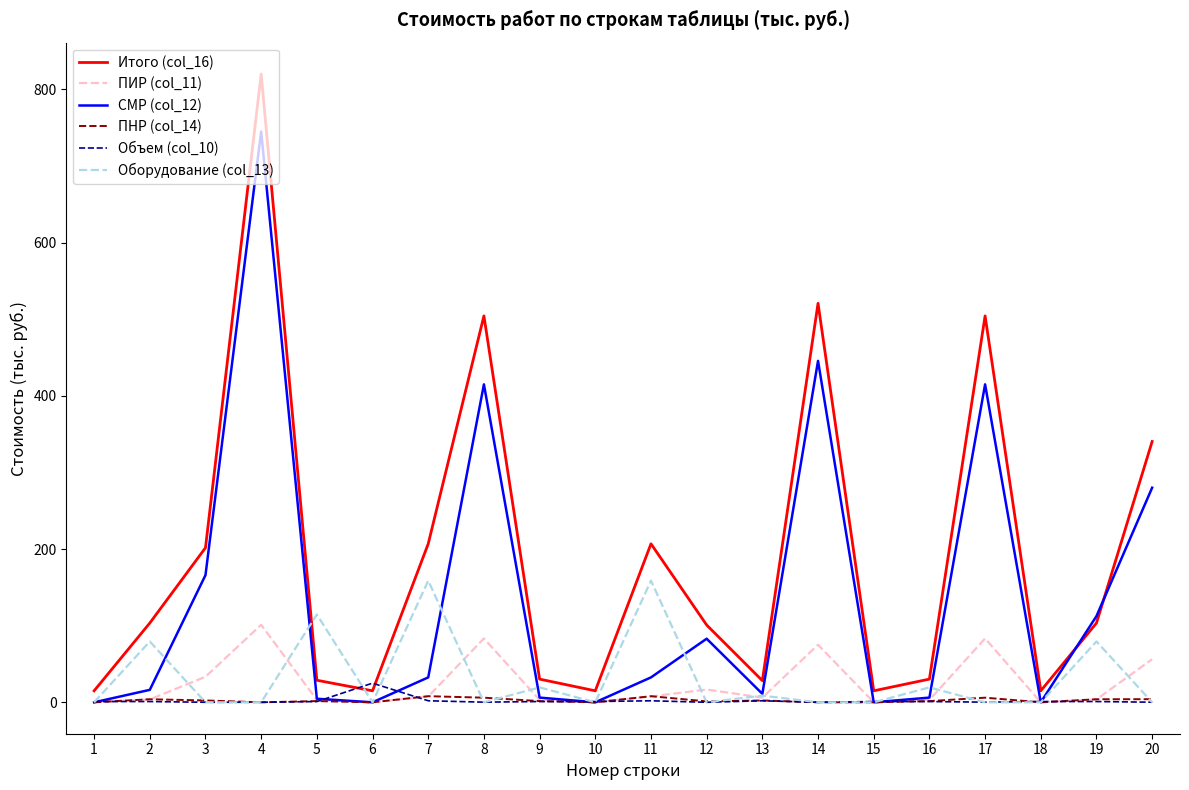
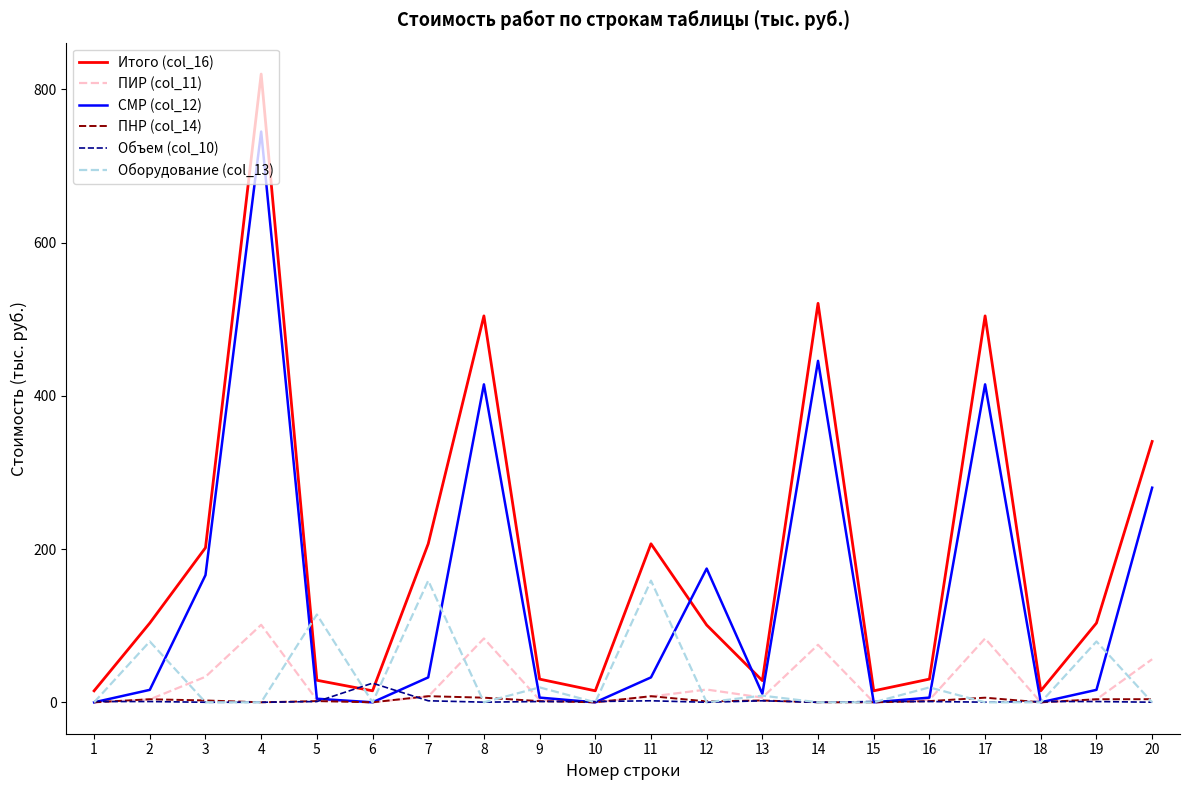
СМР (col_12), 12: 80 -> 170
СМР (col_12), 19: 110 -> 20
